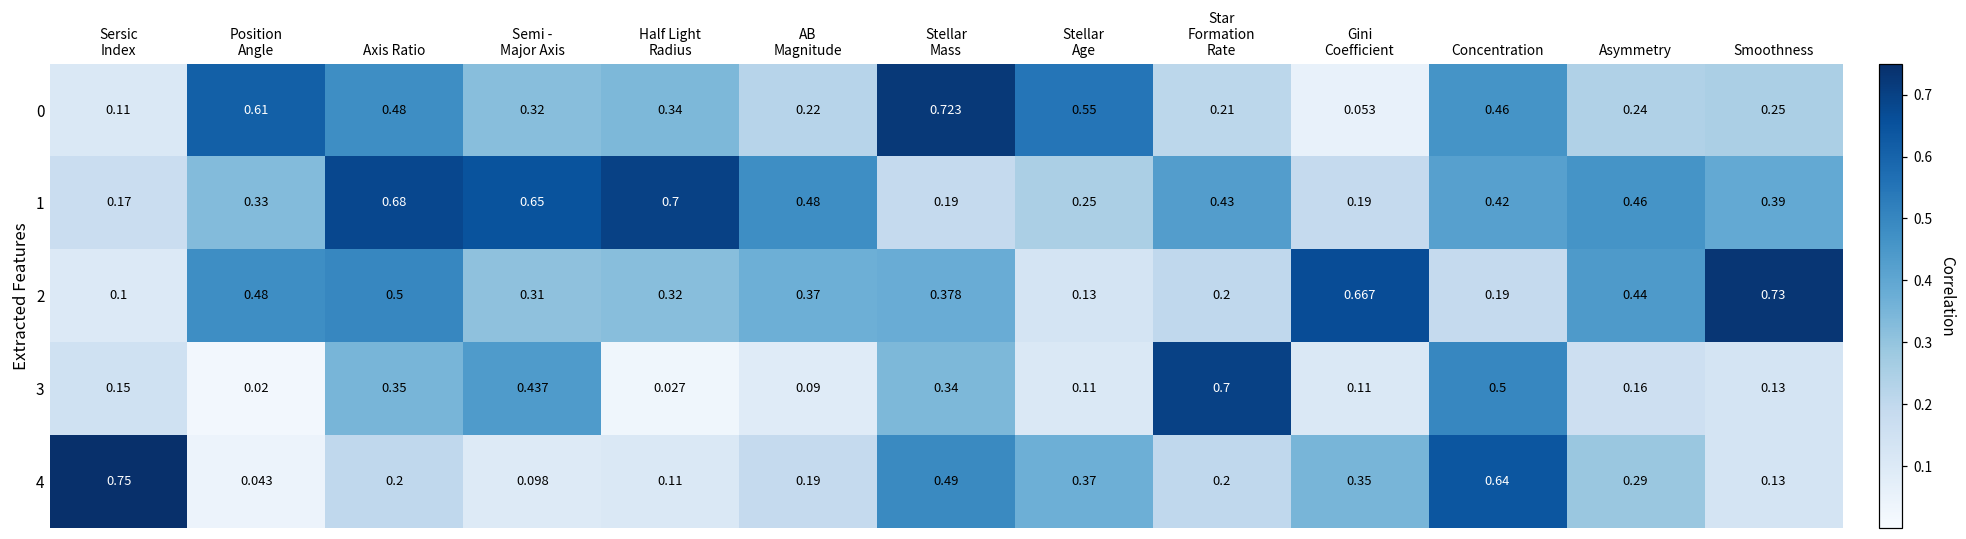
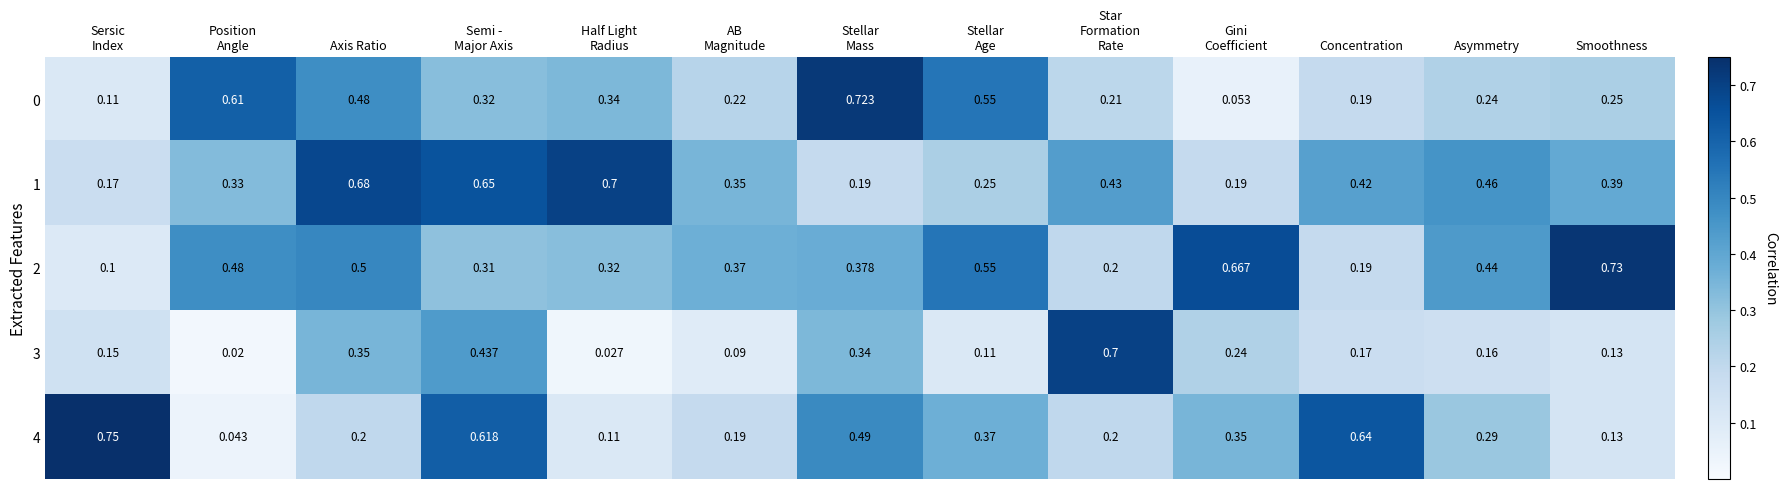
0, Concentration: 0.46 -> 0.19
1, AB Magnitude: 0.48 -> 0.35
2, Stellar Age: 0.13 -> 0.55
3, Gini Coefficient: 0.11 -> 0.24
3, Concentration: 0.5 -> 0.17
4, Semi - Major Axis: 0.098 -> 0.618
